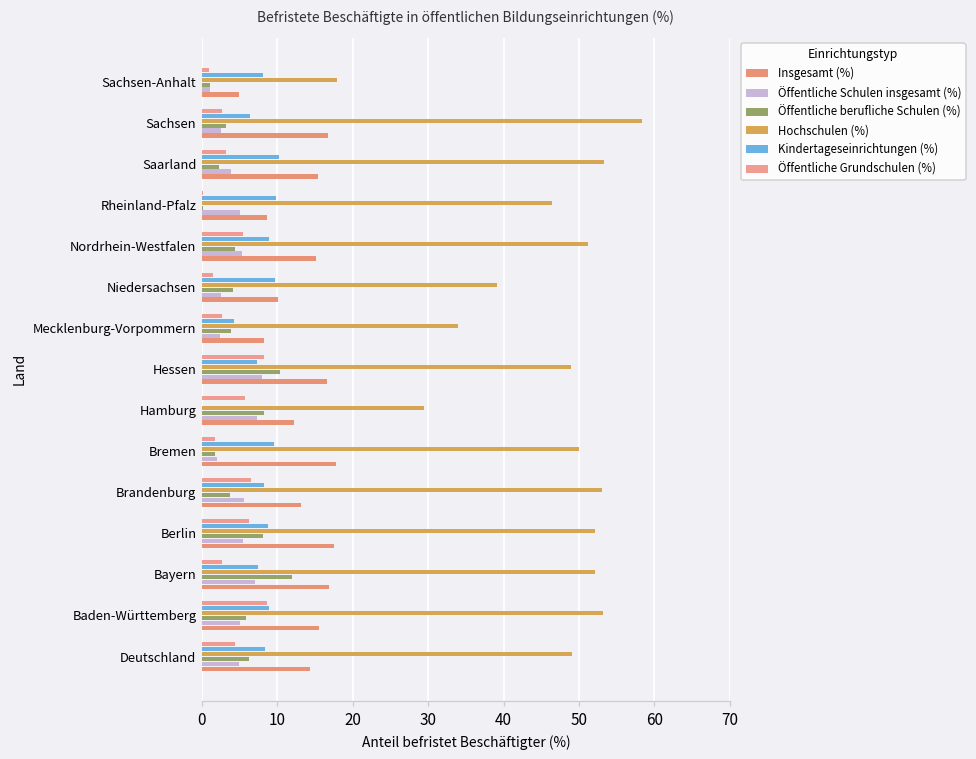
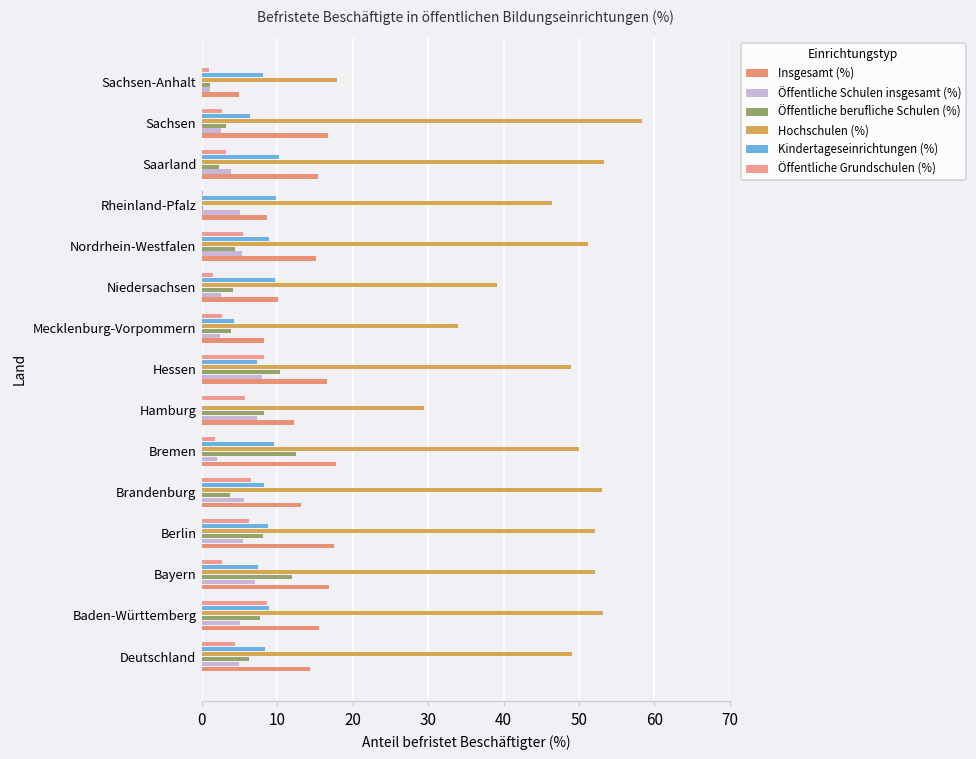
Öffentliche berufliche Schulen (%), Bremen: 2 -> 13
Öffentliche berufliche Schulen (%), Baden-Württemberg: 6 -> 8
